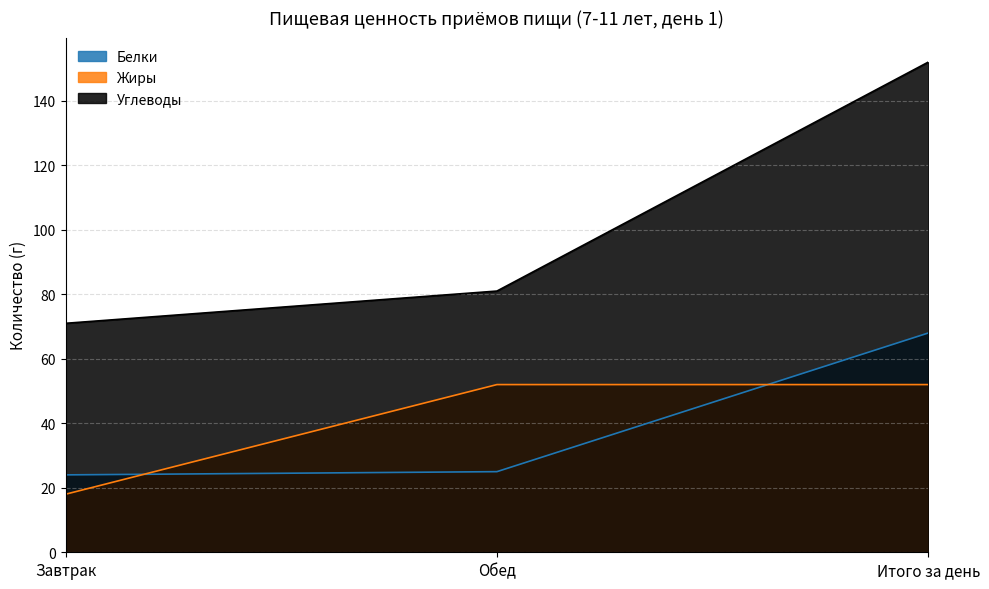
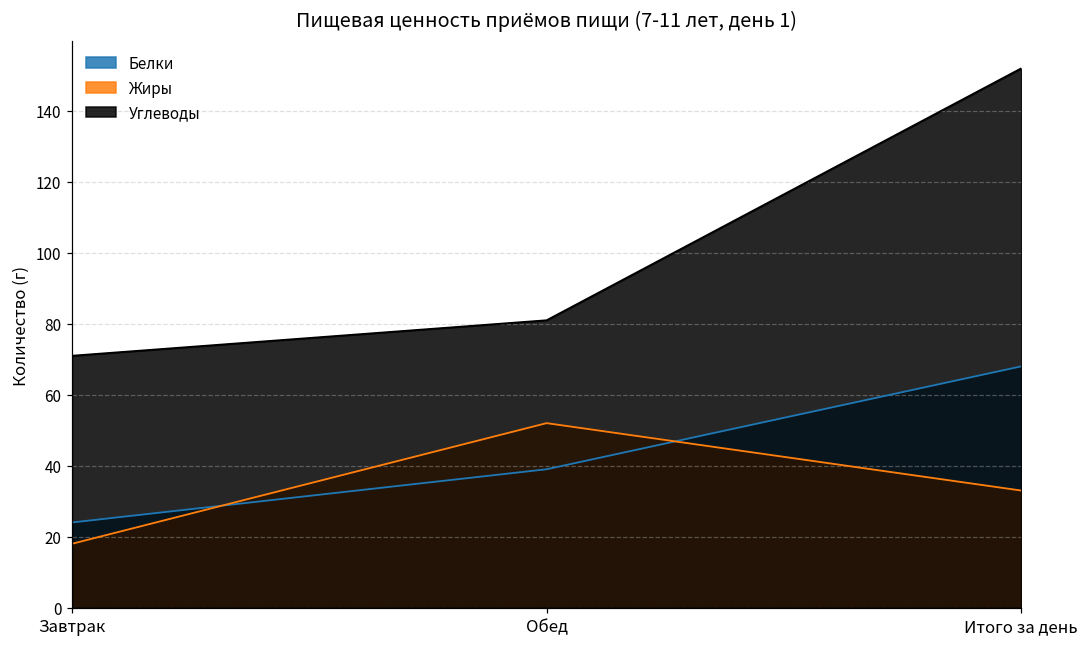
Белки, Обед: 25 -> 39
Жиры, Итого за день: 52 -> 33
